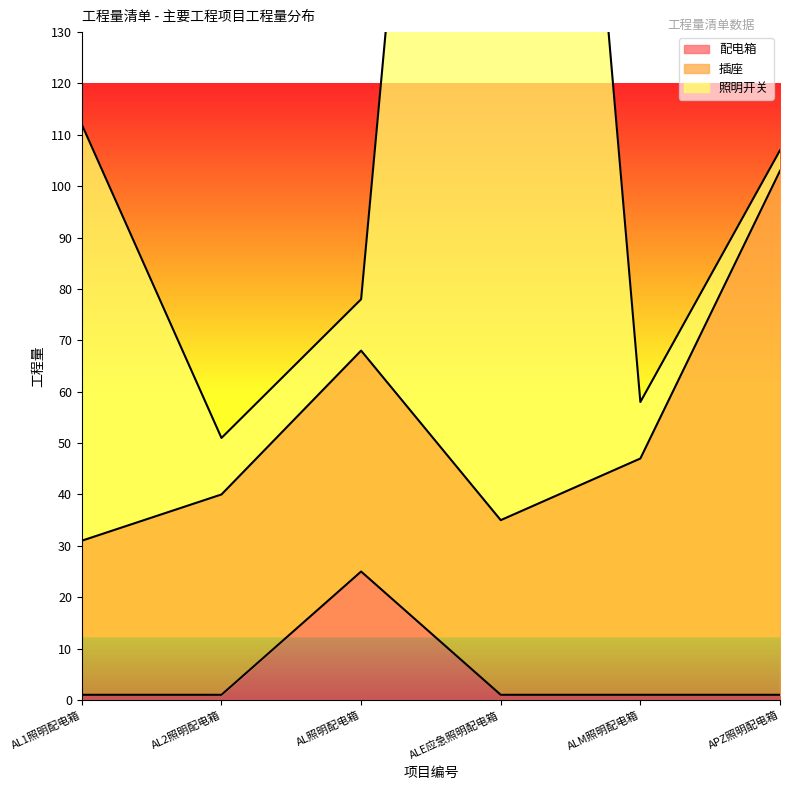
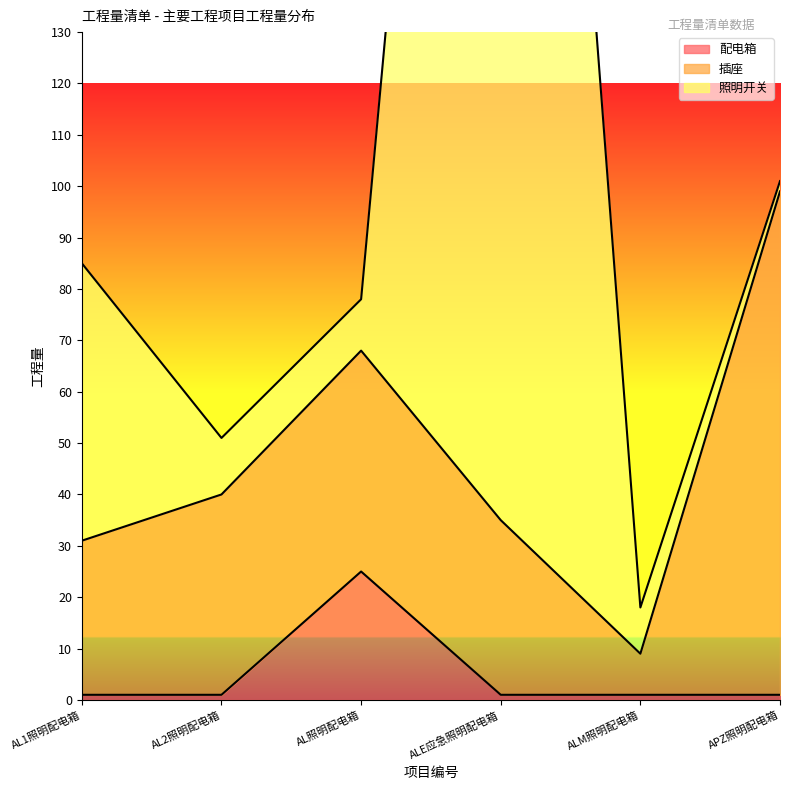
照明开关, AL1照明配电箱: 81 -> 54
插座, ALM照明配电箱: 46 -> 8
照明开关, ALM照明配电箱: 11 -> 9
插座, APZ照明配电箱: 102 -> 98
照明开关, APZ照明配电箱: 4 -> 2
